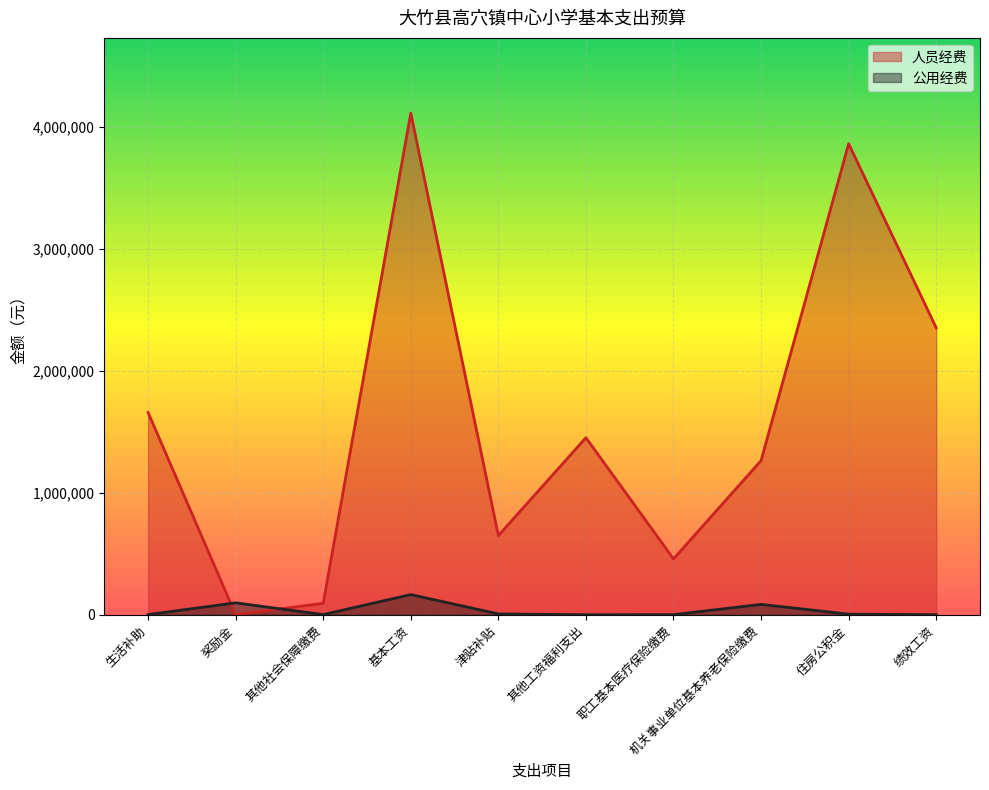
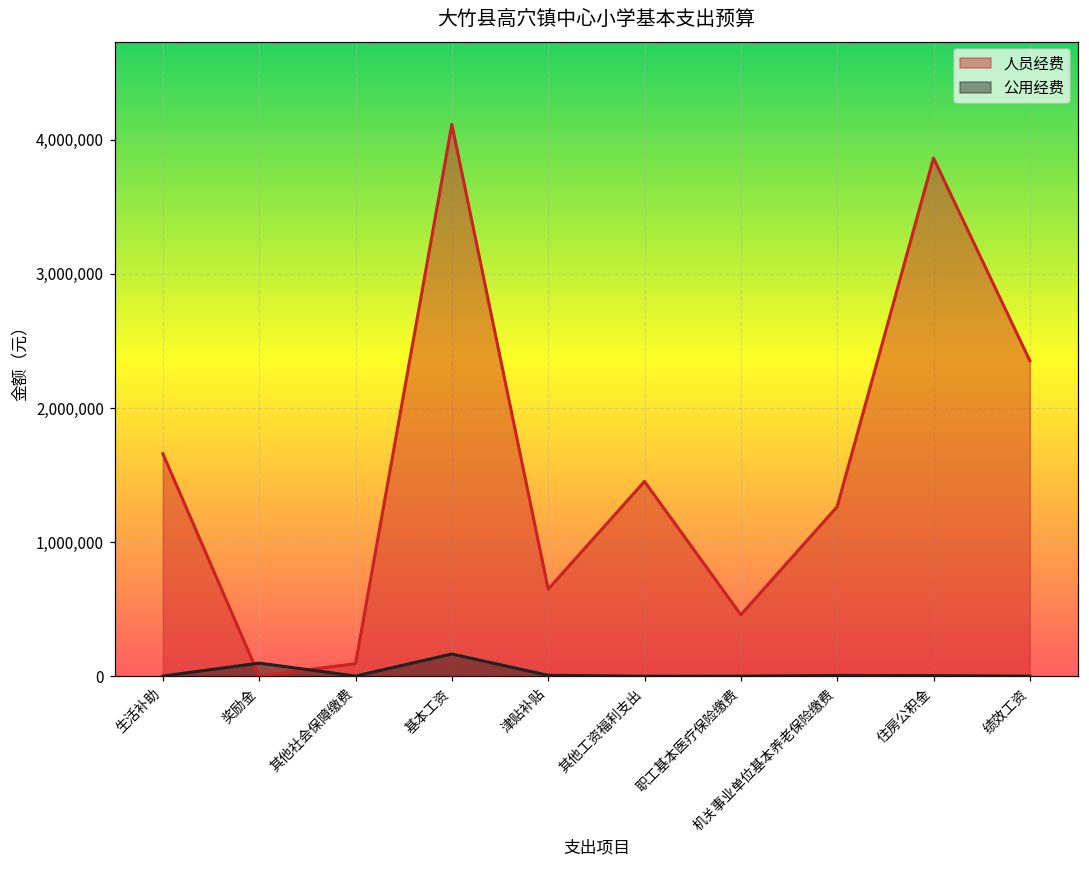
公用经费, 机关事业单位基本养老保险缴费: 90,000 -> 10,000
